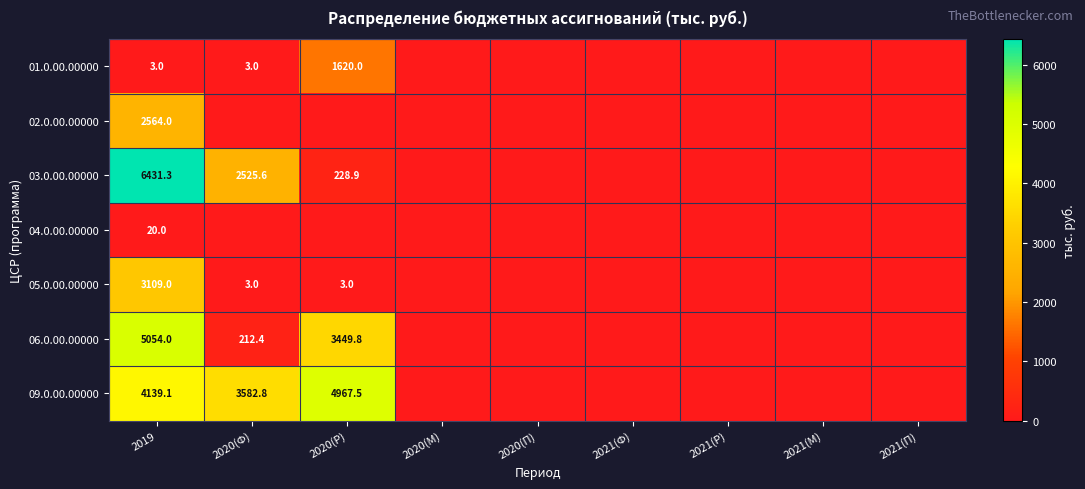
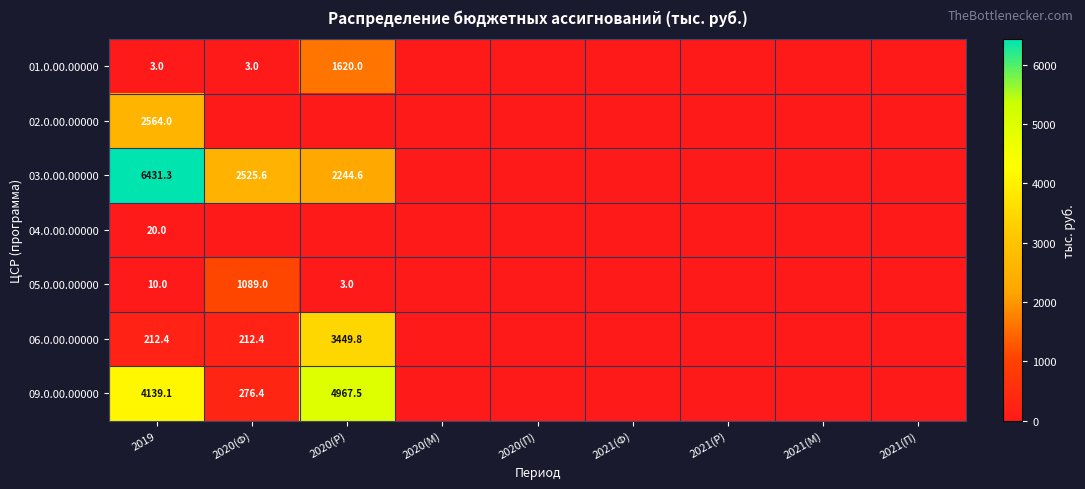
03.0.00.00000, 2020(Р): 228.9 -> 2244.6
05.0.00.00000, 2019: 3109.0 -> 10.0
05.0.00.00000, 2020(Ф): 3.0 -> 1089.0
06.0.00.00000, 2019: 5054.0 -> 212.4
09.0.00.00000, 2020(Ф): 3582.8 -> 276.4
